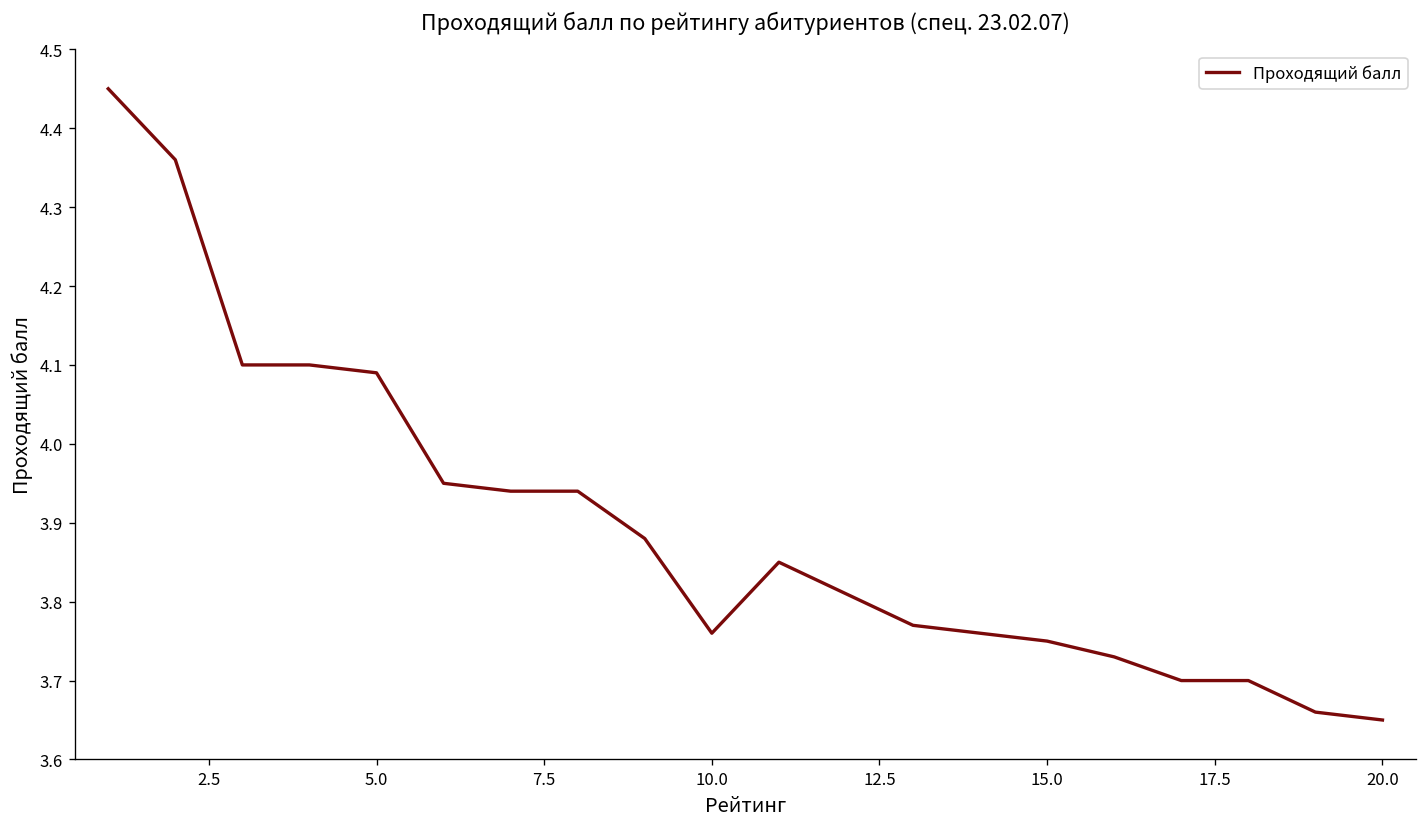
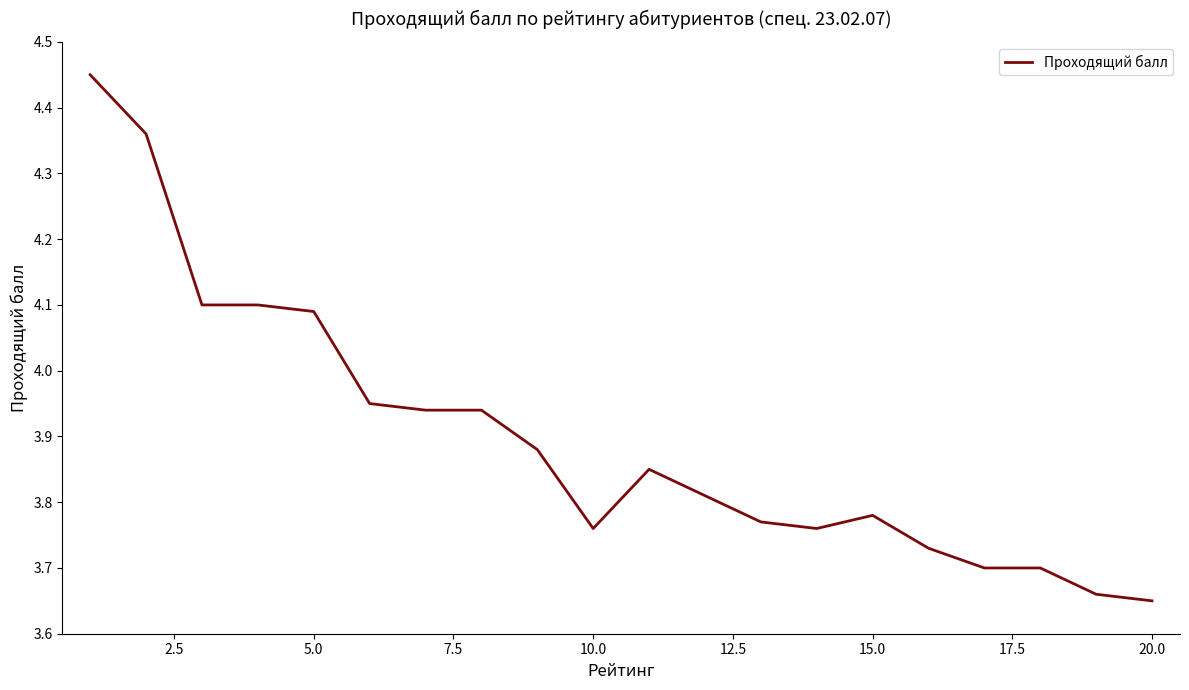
15.0: 3.75 -> 3.78
